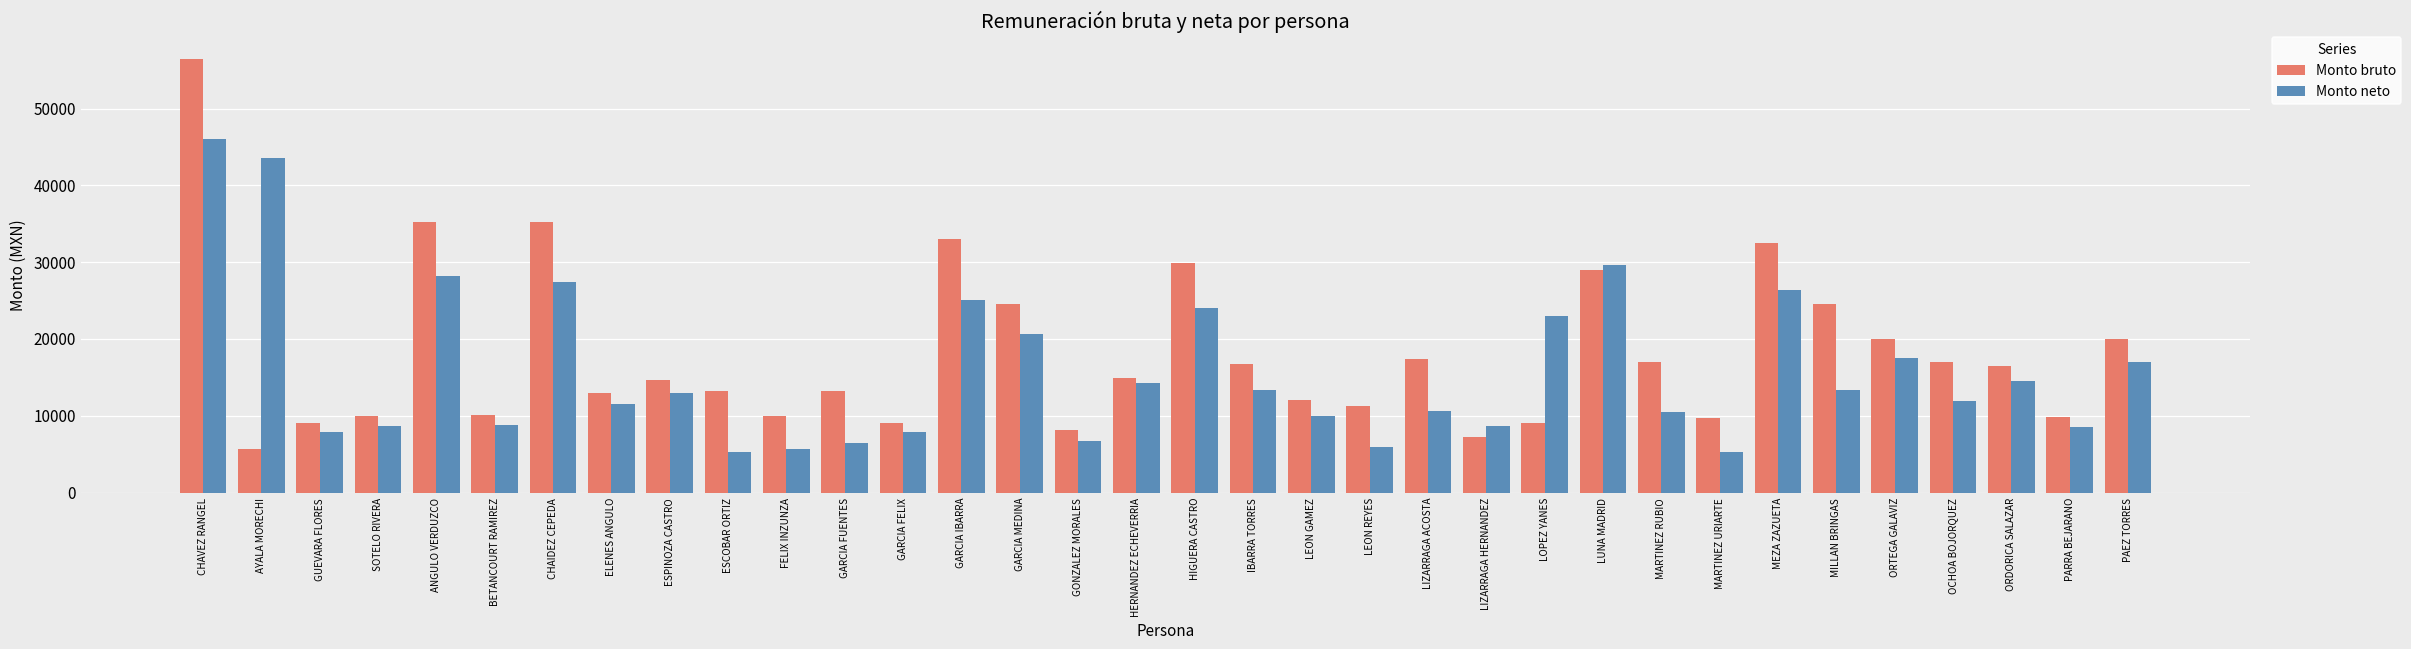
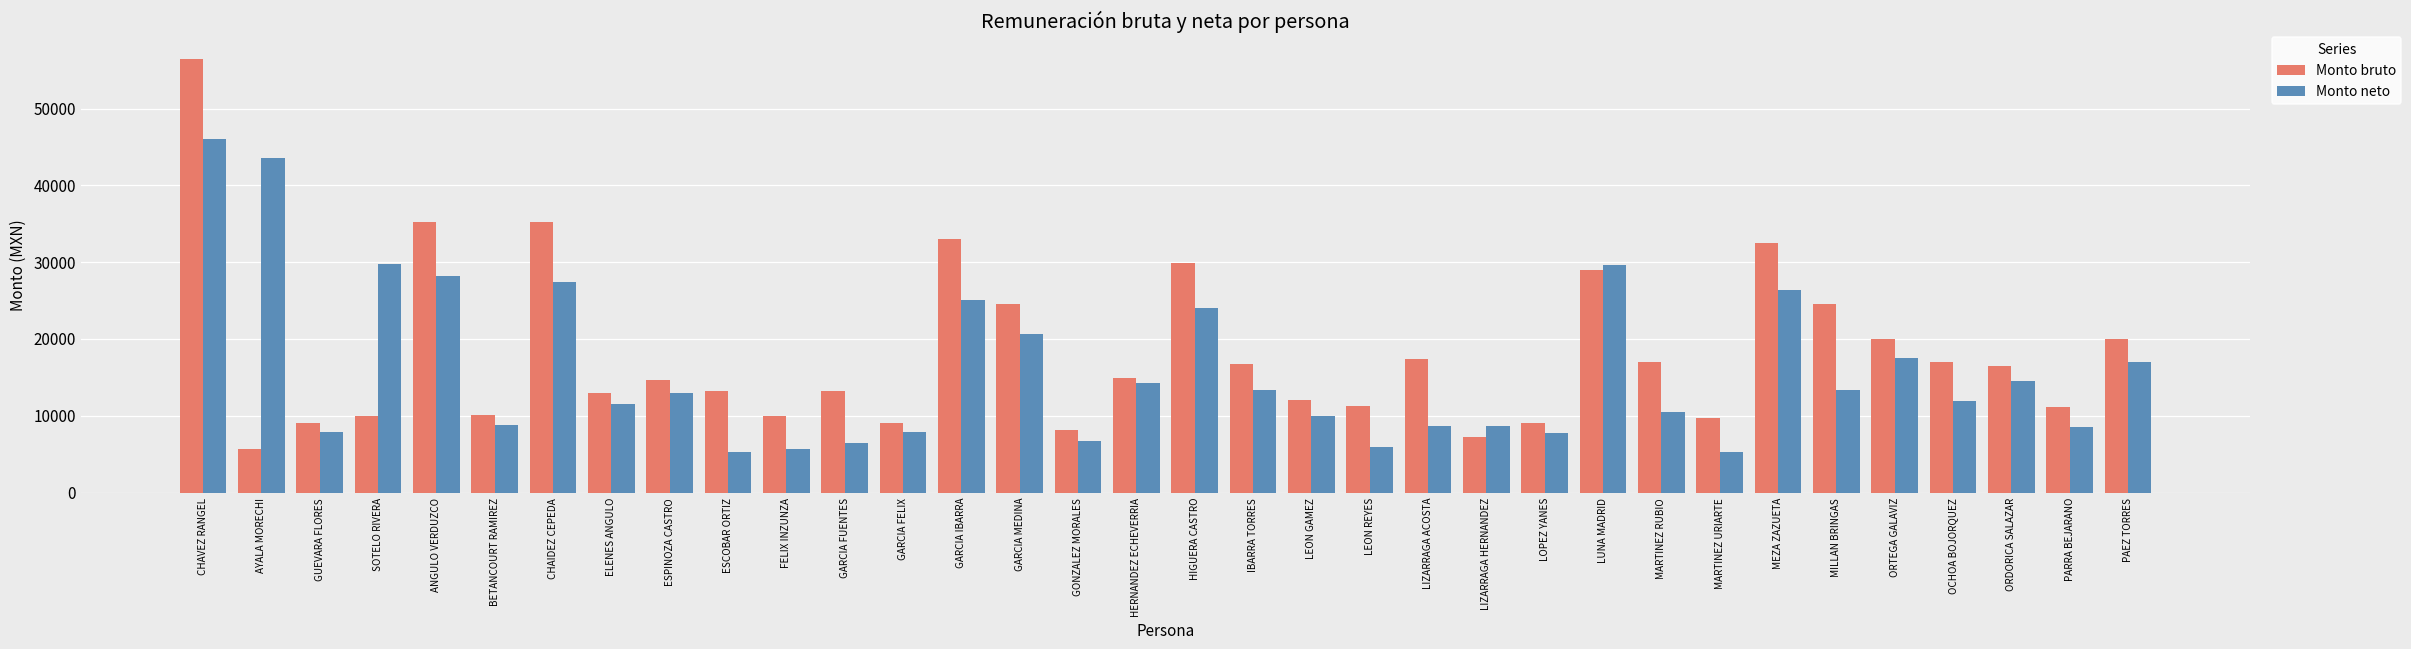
Monto neto, SOTELO RIVERA: 9000 -> 30000
Monto neto, LIZARRAGA ACOSTA: 11000 -> 9000
Monto neto, LOPEZ YANES: 23000 -> 8000
Monto bruto, PARRA BEJARANO: 10000 -> 11000
